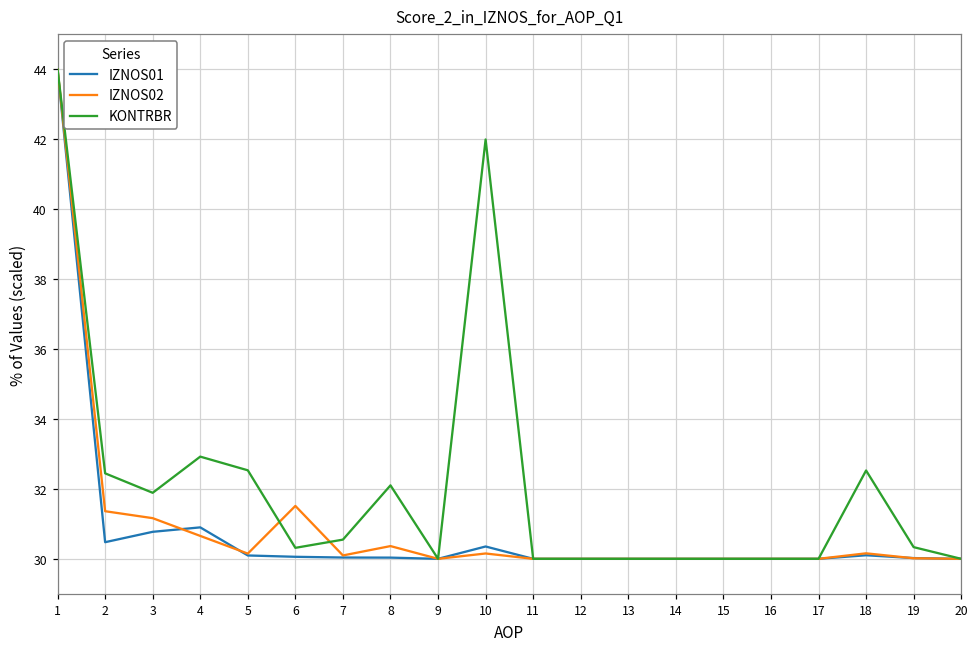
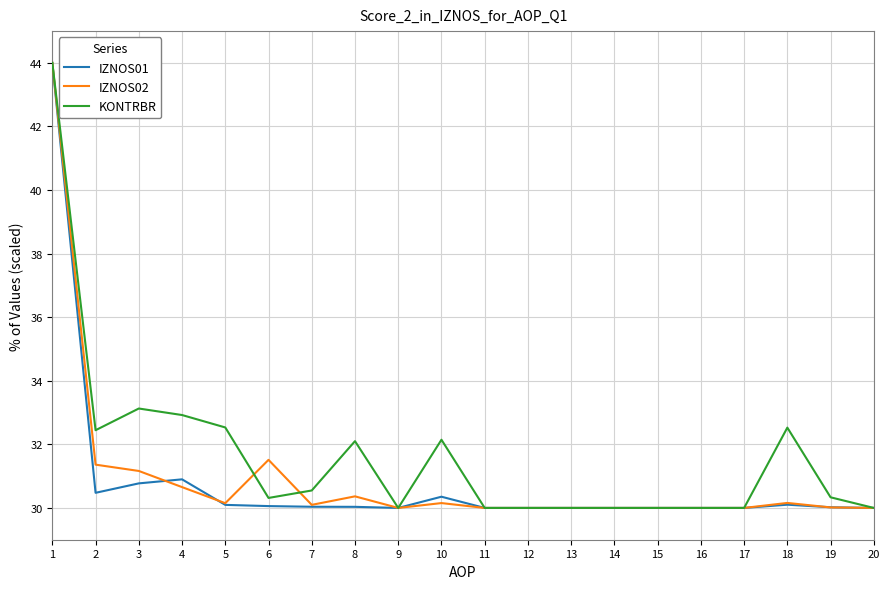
KONTRBR, 3: 31.9 -> 33.1
KONTRBR, 10: 42.0 -> 32.1
